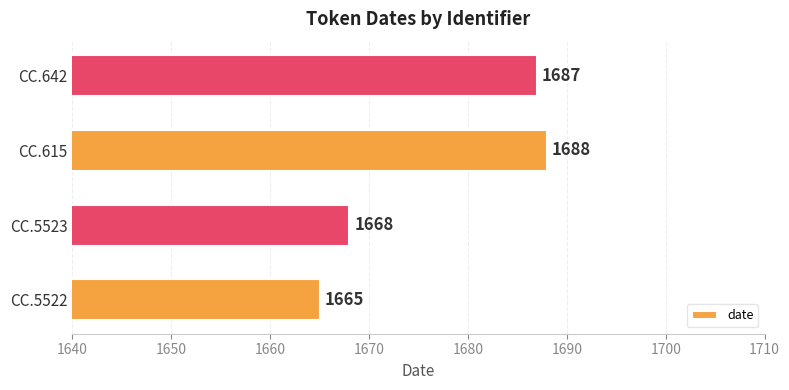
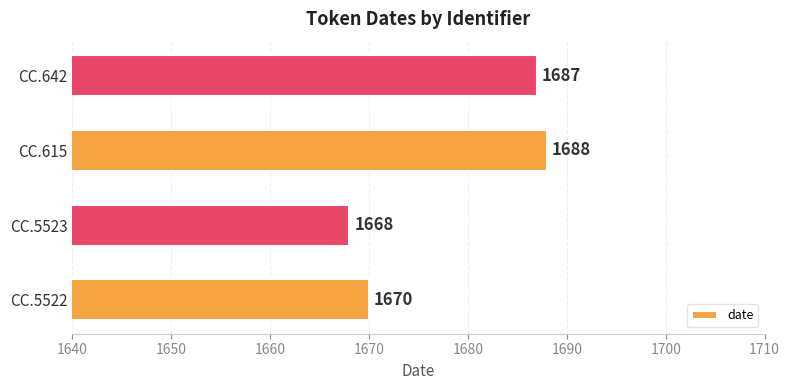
CC.5522: 1665 -> 1670
